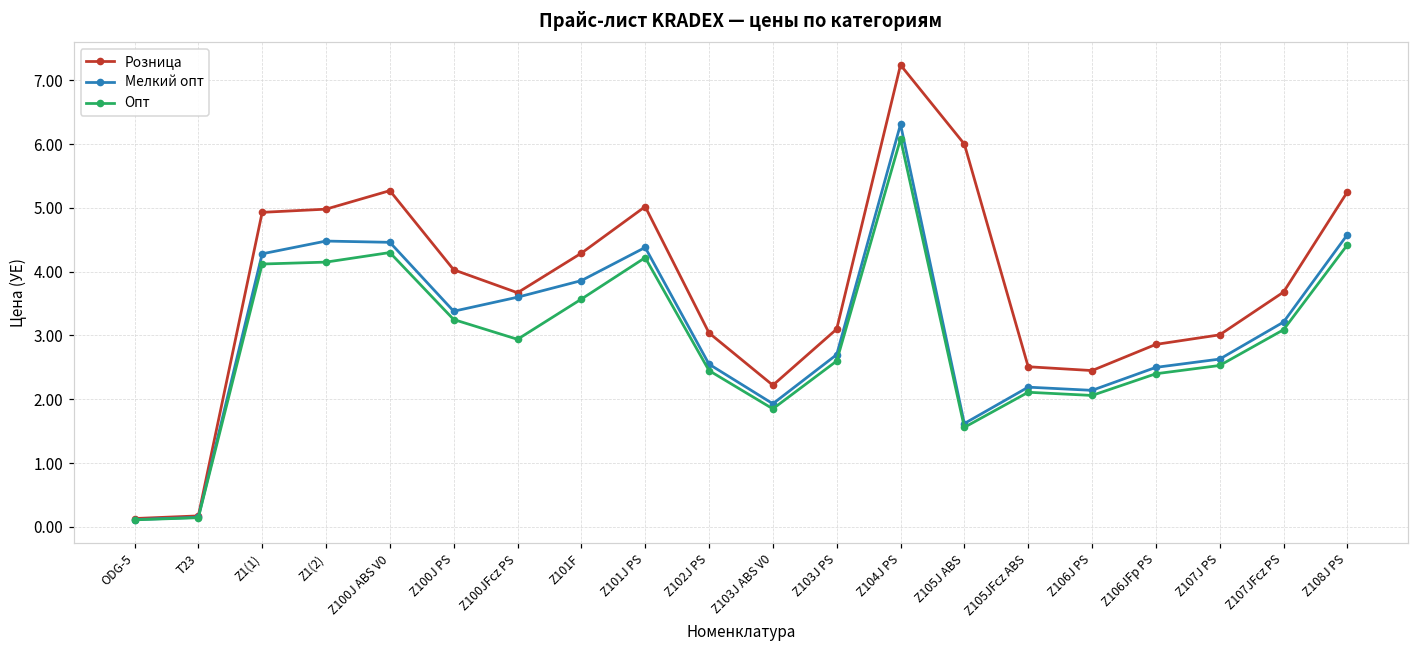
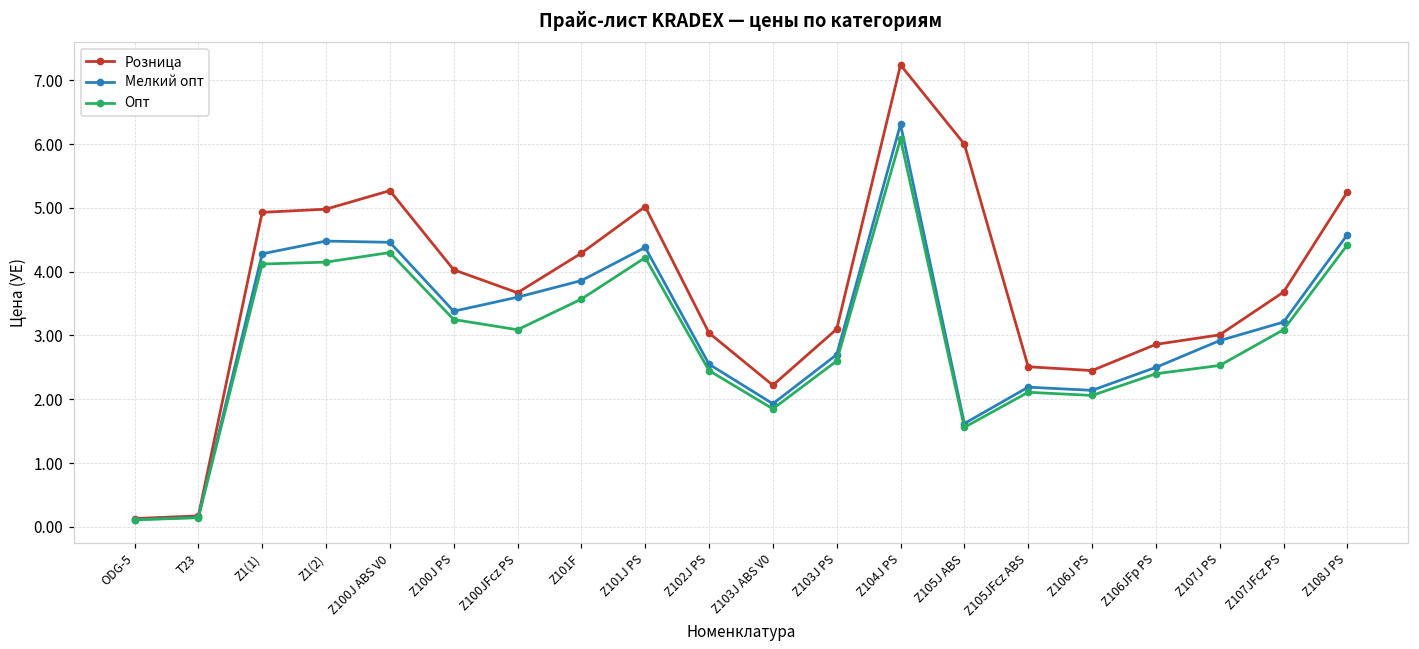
Опт, Z100JFcz PS: 2.9 -> 3.1
Мелкий опт, Z107J PS: 2.6 -> 2.9
